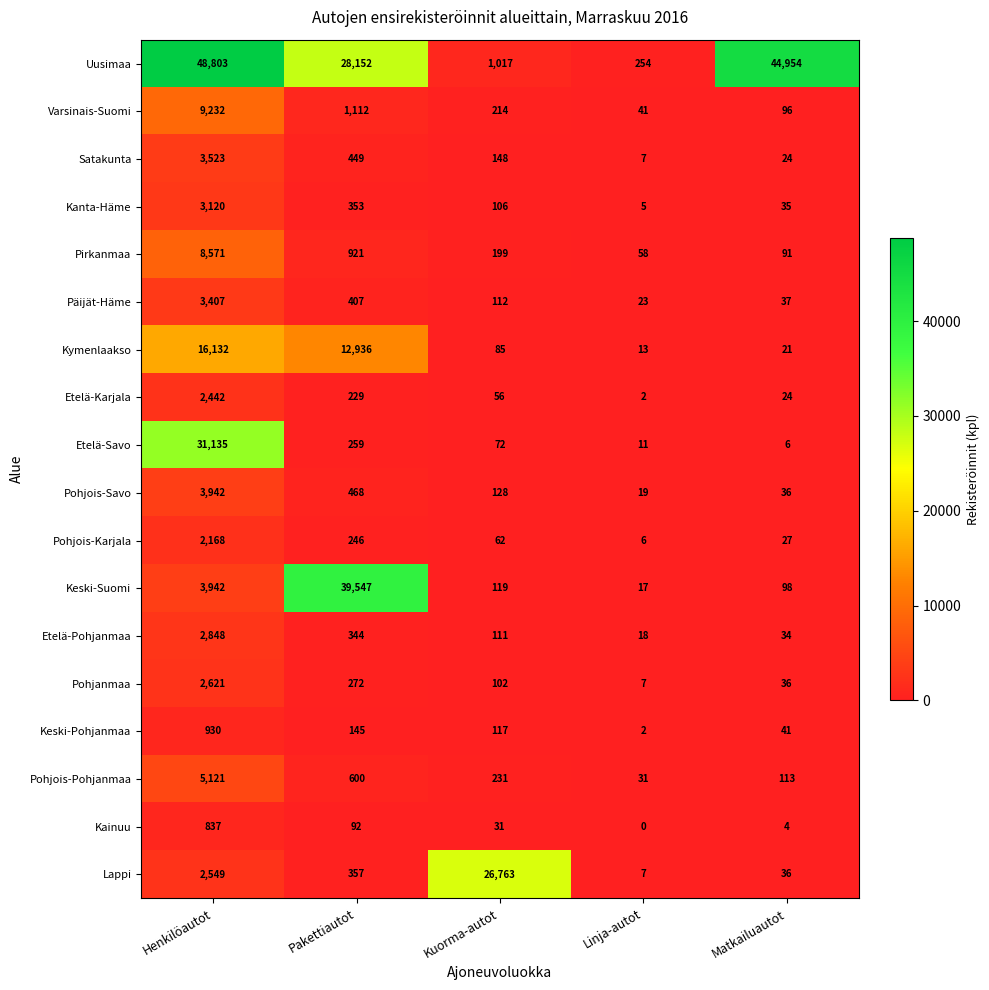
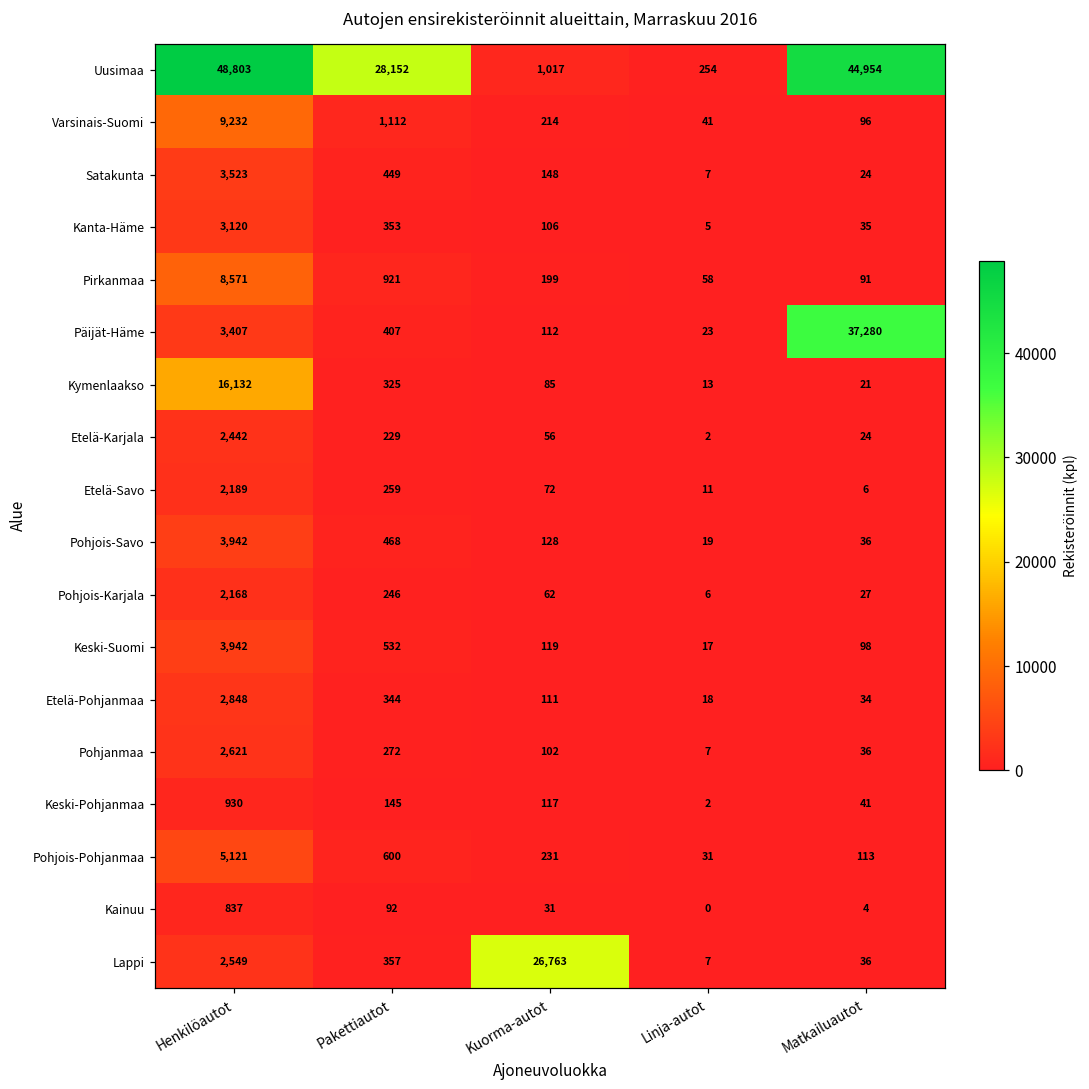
Päijät-Häme, Matkailuautot: 37 -> 37,280
Kymenlaakso, Pakettiautot: 12,936 -> 325
Etelä-Savo, Henkilöautot: 31,135 -> 2,189
Keski-Suomi, Pakettiautot: 39,547 -> 532
